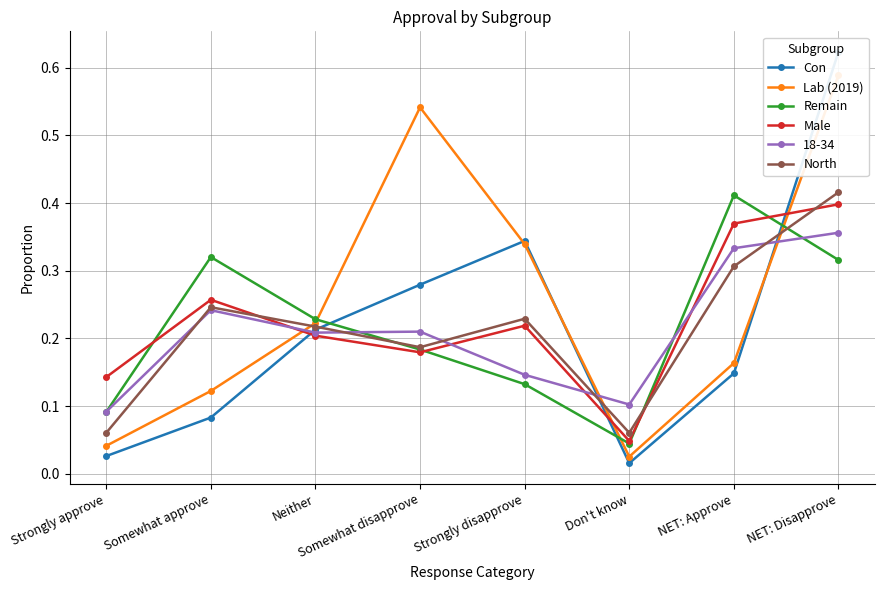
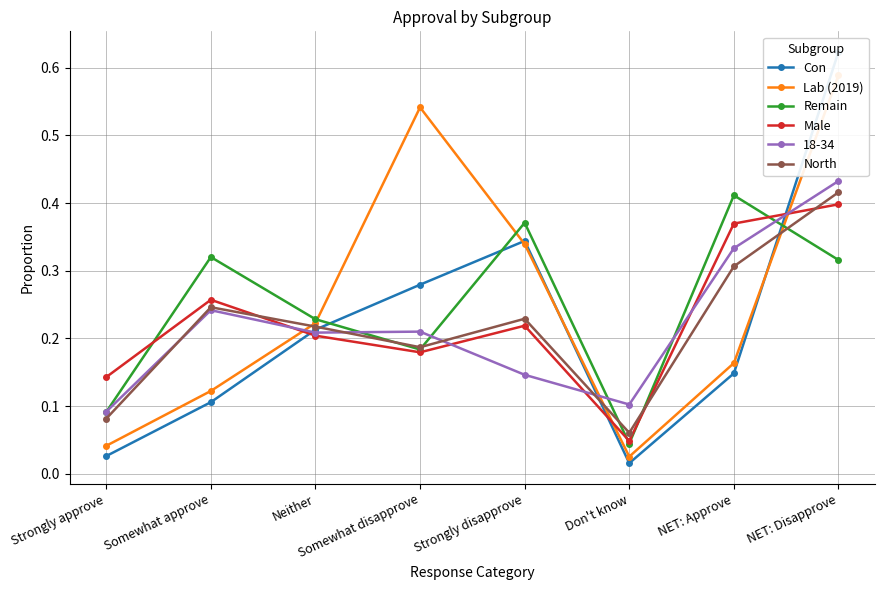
North, Strongly approve: 0.06 -> 0.08
Con, Somewhat approve: 0.08 -> 0.11
Remain, Strongly disapprove: 0.13 -> 0.37
18-34, NET: Disapprove: 0.36 -> 0.43
